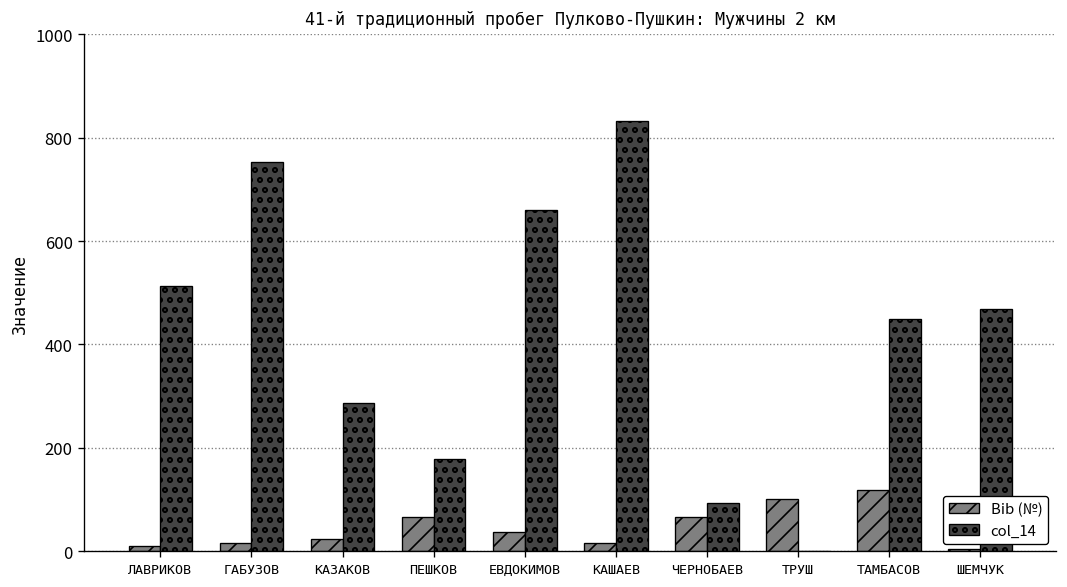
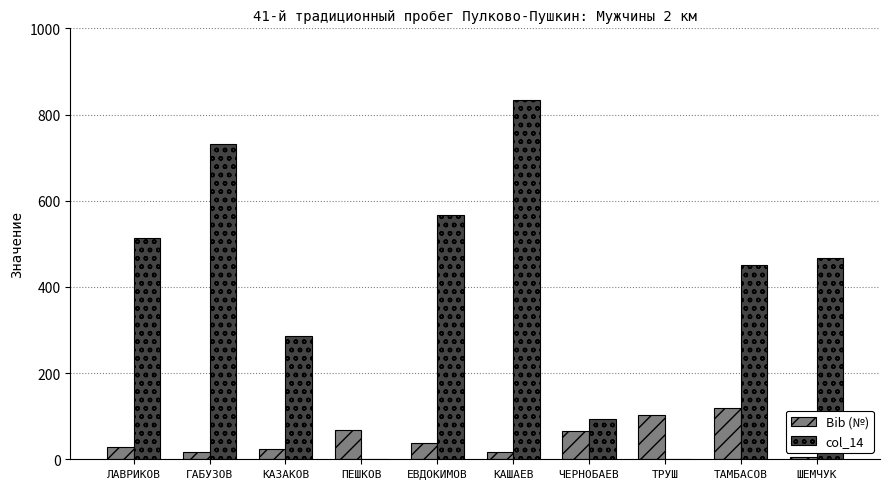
Bib (№), ЛАВРИКОВ: 10 -> 30
col_14, ГАБУЗОВ: 750 -> 730
col_14, ПЕШКОВ: 180 -> 0
col_14, ЕВДОКИМОВ: 660 -> 570
